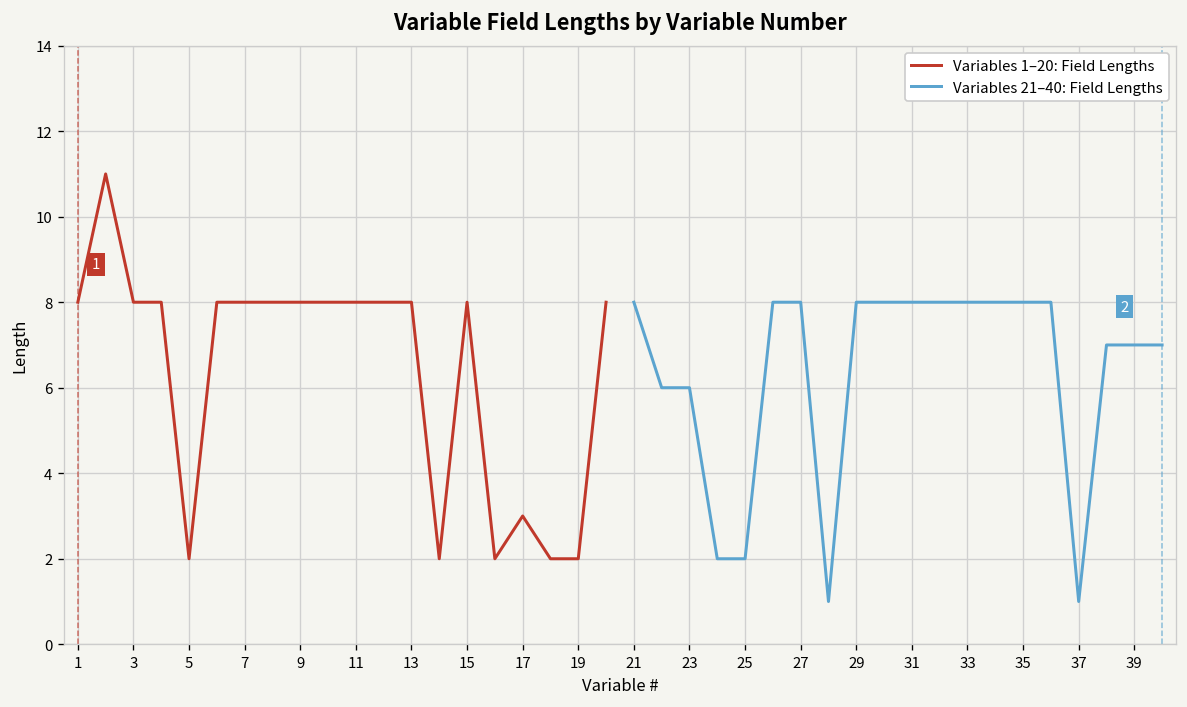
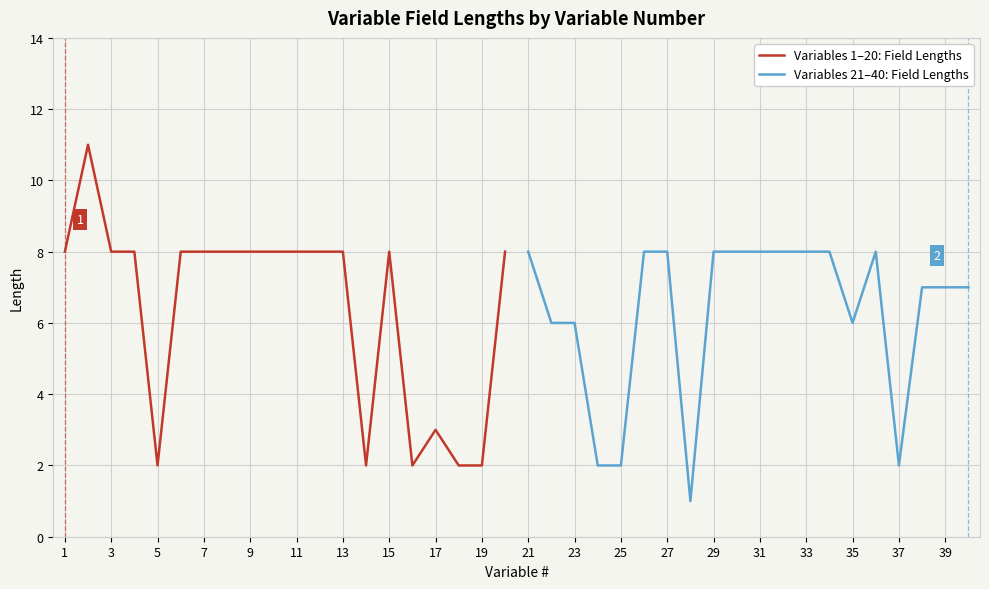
Variables 21–40: Field Lengths, 35: 8 -> 6
Variables 21–40: Field Lengths, 37: 1 -> 2
